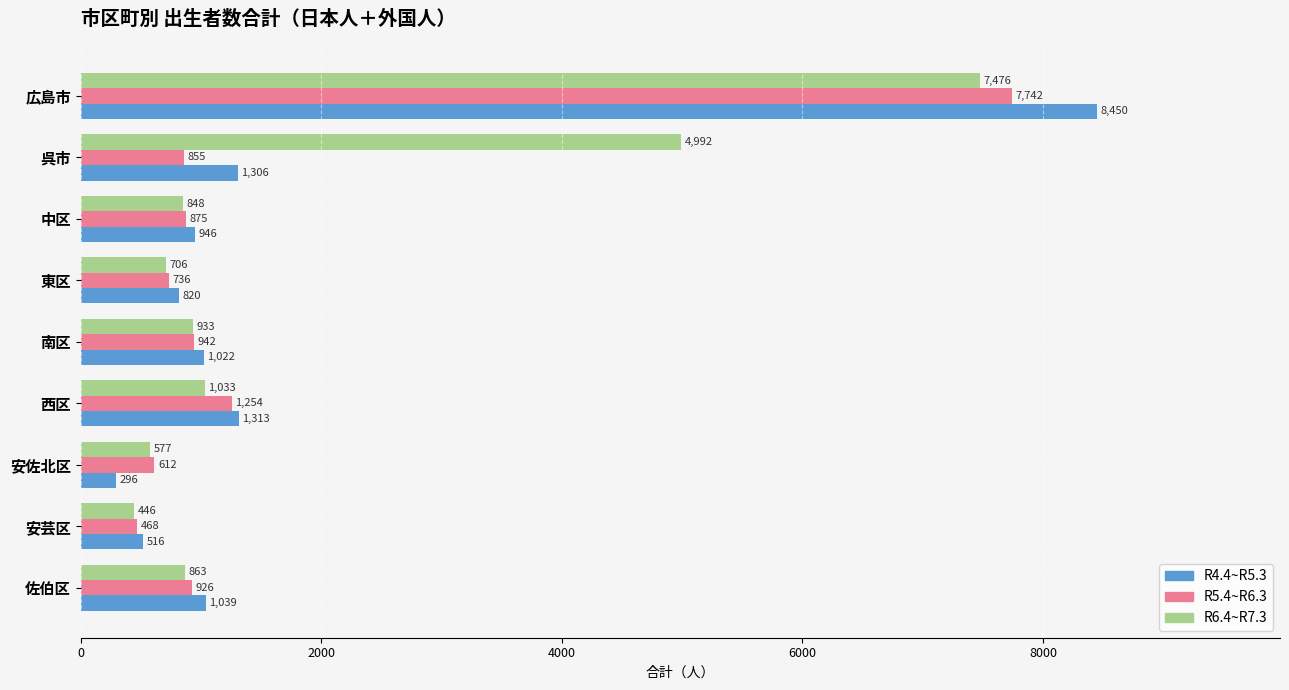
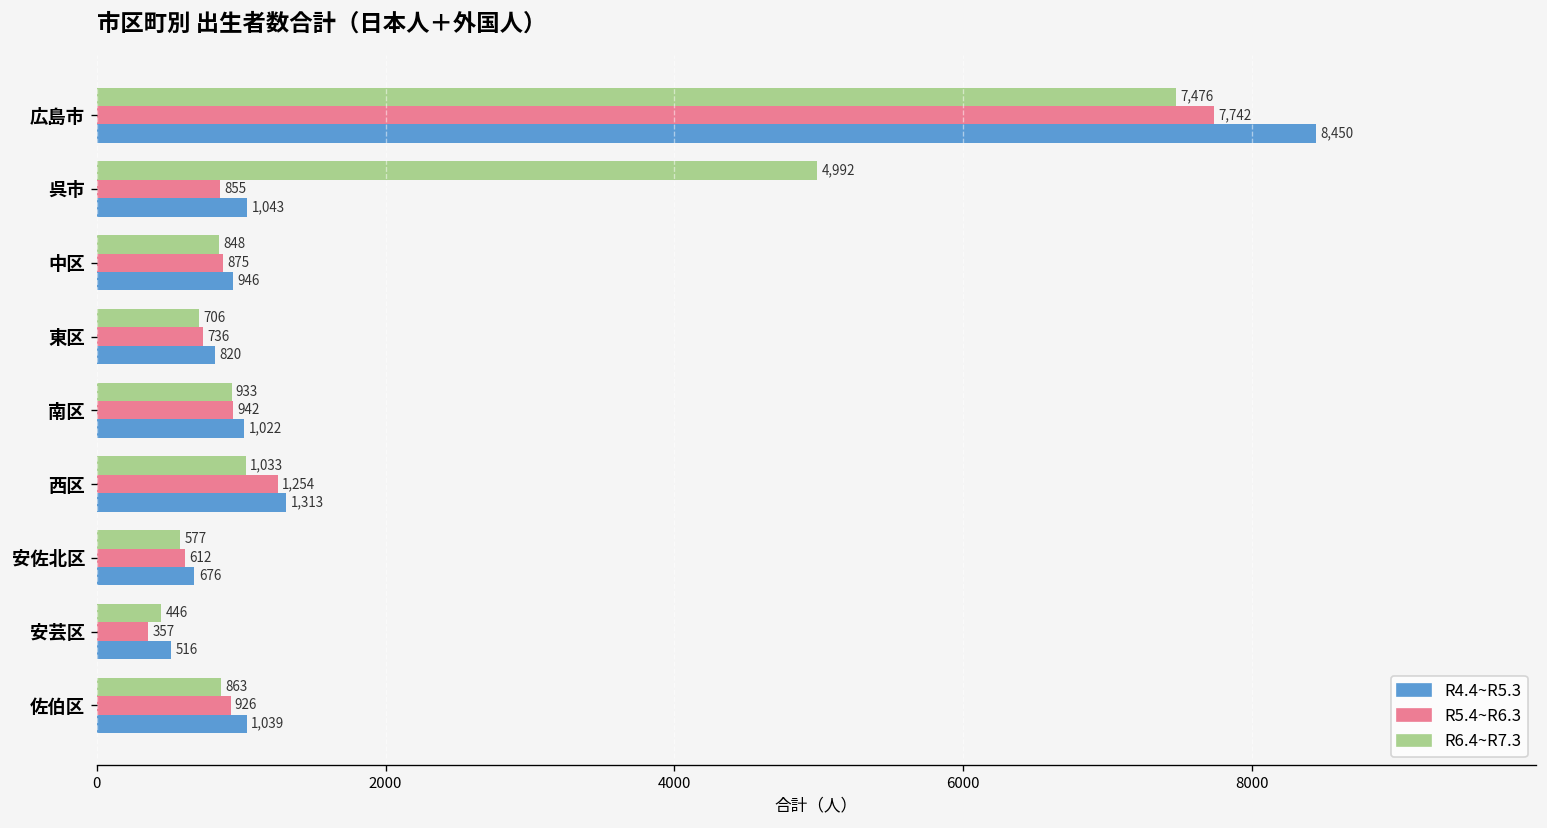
R4.4~R5.3, 呉市: 1,306 -> 1,043
R4.4~R5.3, 安佐北区: 296 -> 676
R5.4~R6.3, 安芸区: 468 -> 357
